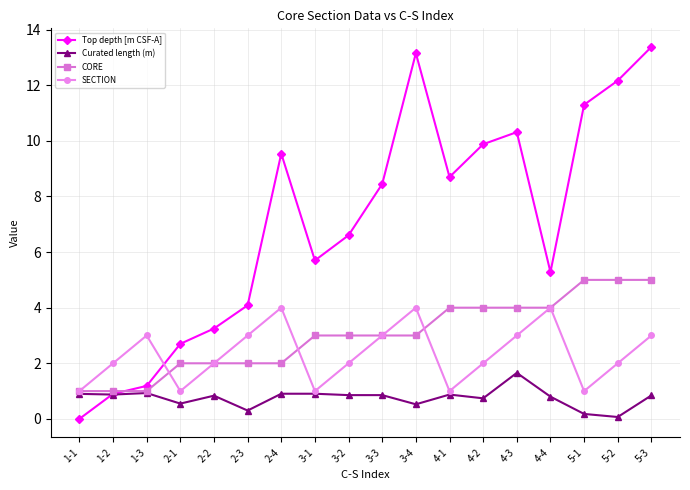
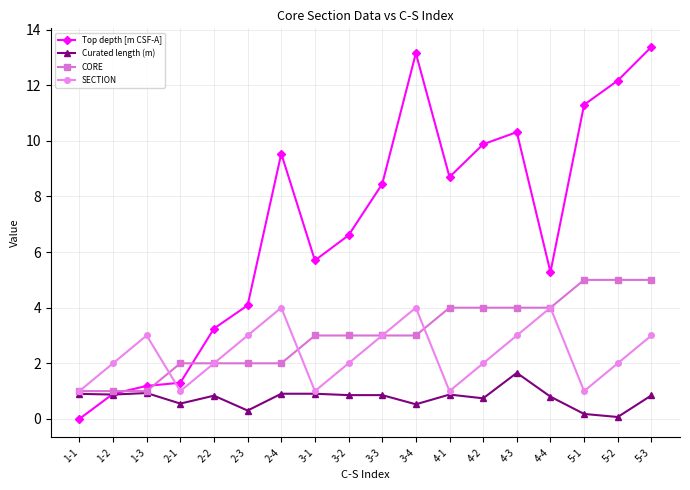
Top depth [m CSF-A], 2-1: 2.7 -> 1.3
